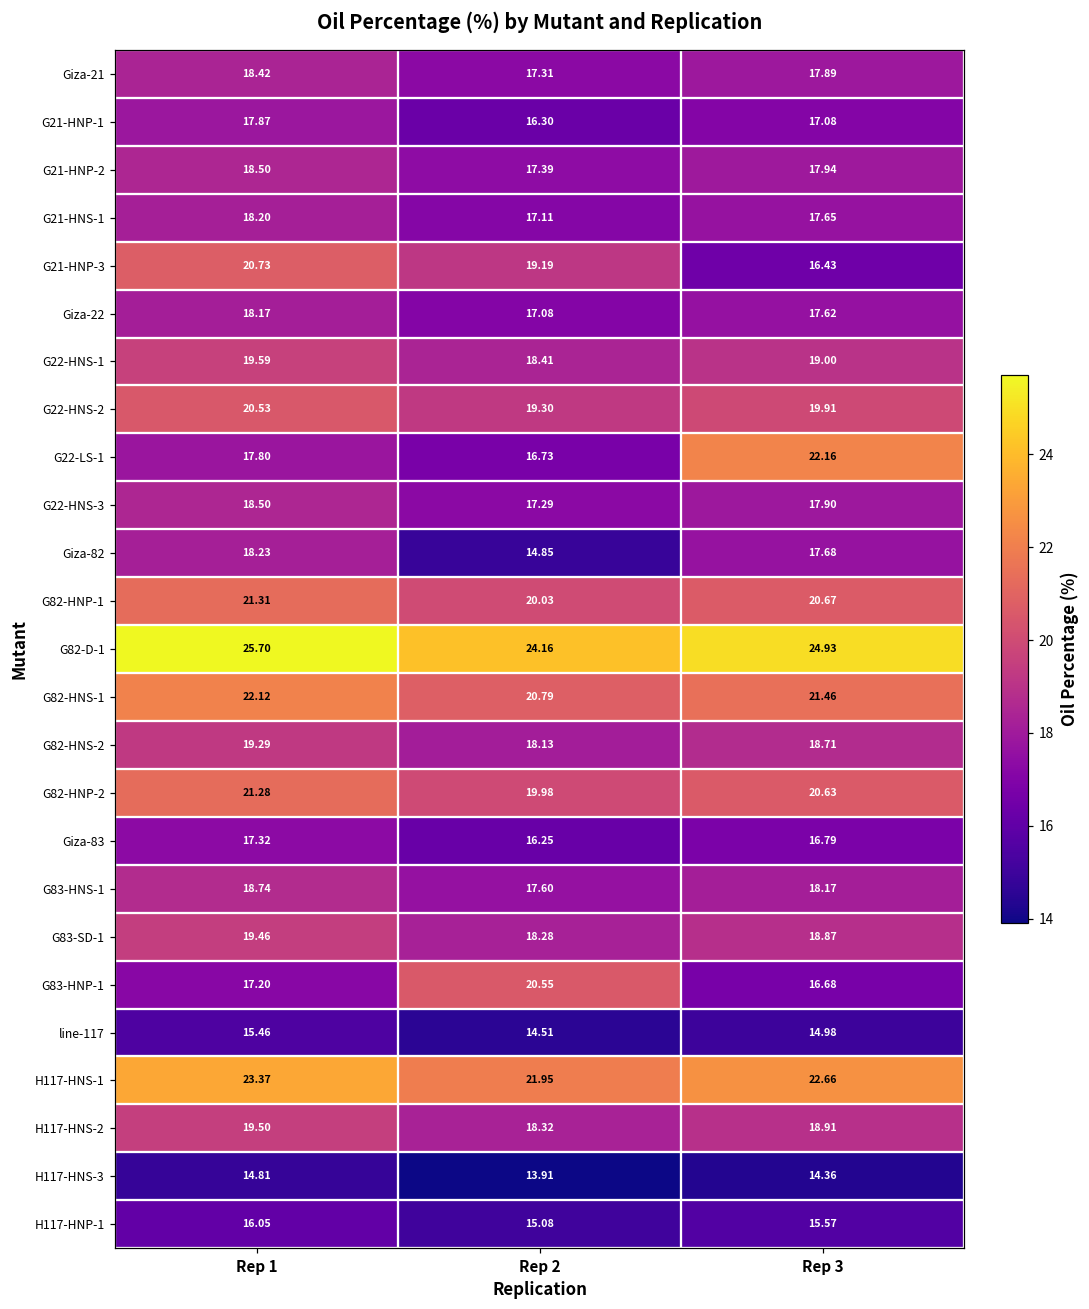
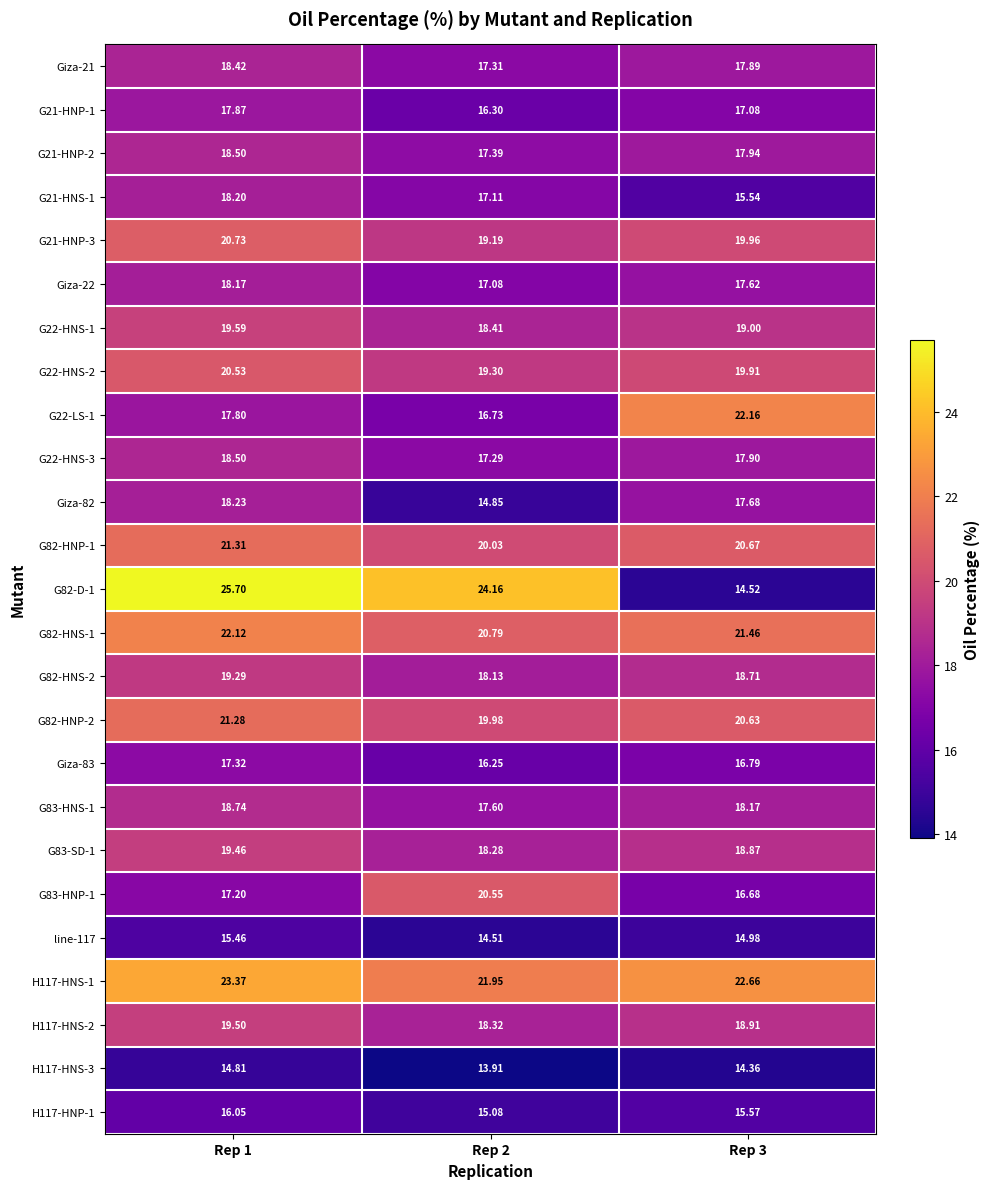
G21-HNS-1, Rep 3: 17.65 -> 15.54
G21-HNP-3, Rep 3: 16.43 -> 19.96
G82-D-1, Rep 3: 24.93 -> 14.52
